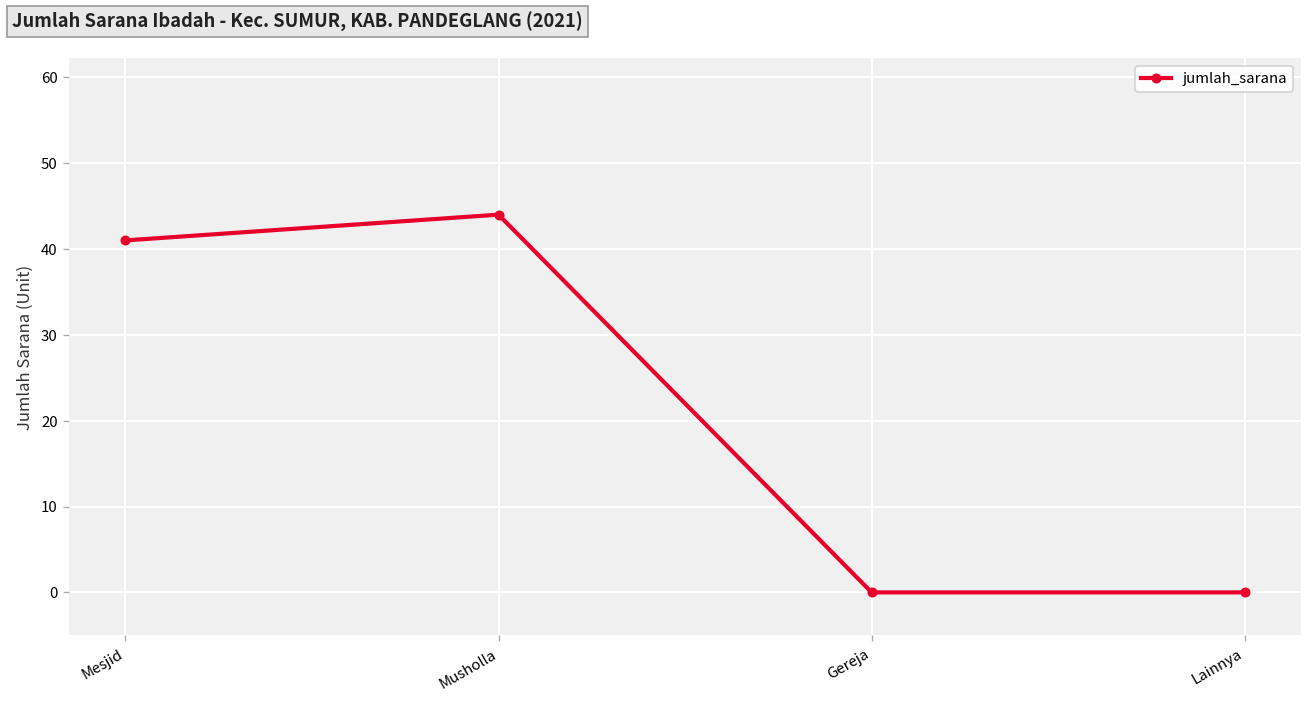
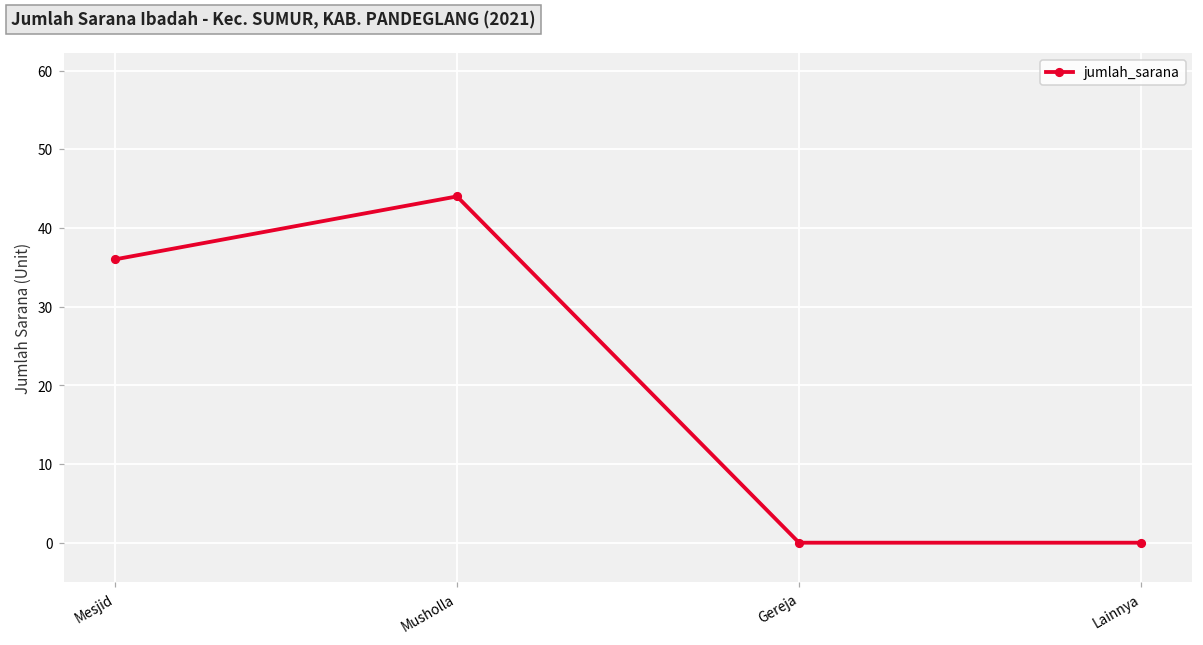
Mesjid: 41 -> 36
